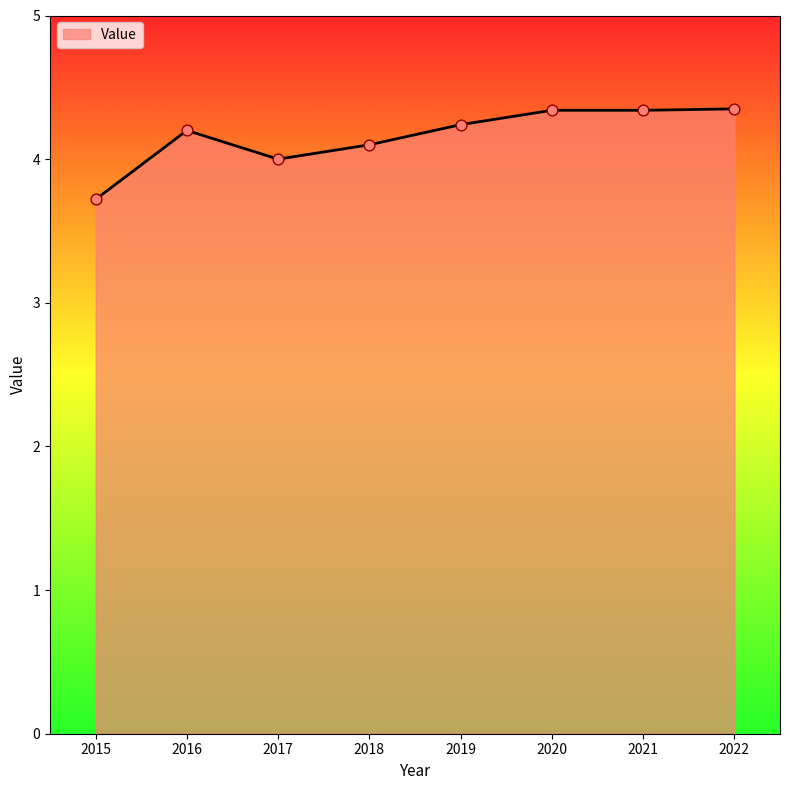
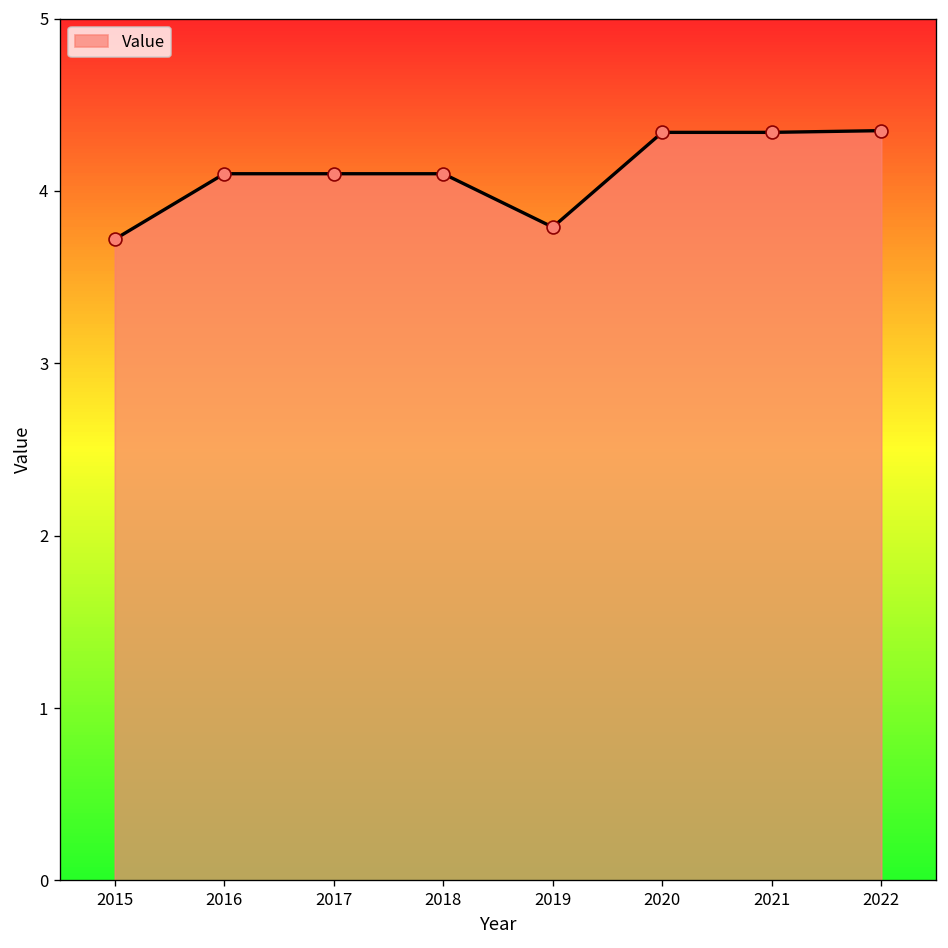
2016: 4.2 -> 4.1
2017: 4.0 -> 4.1
2019: 4.24 -> 3.79
